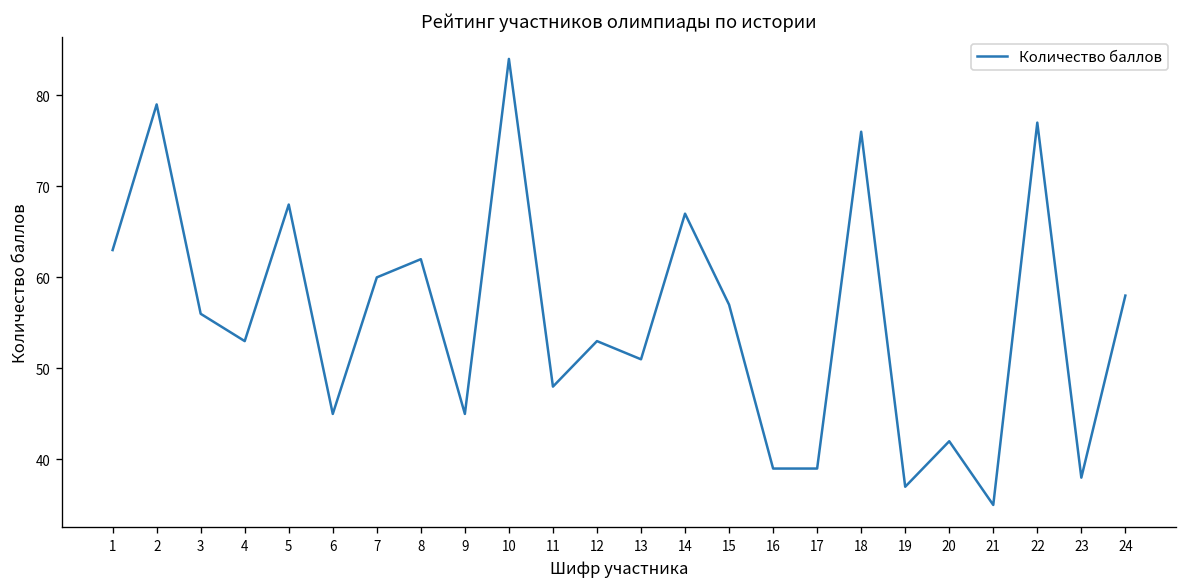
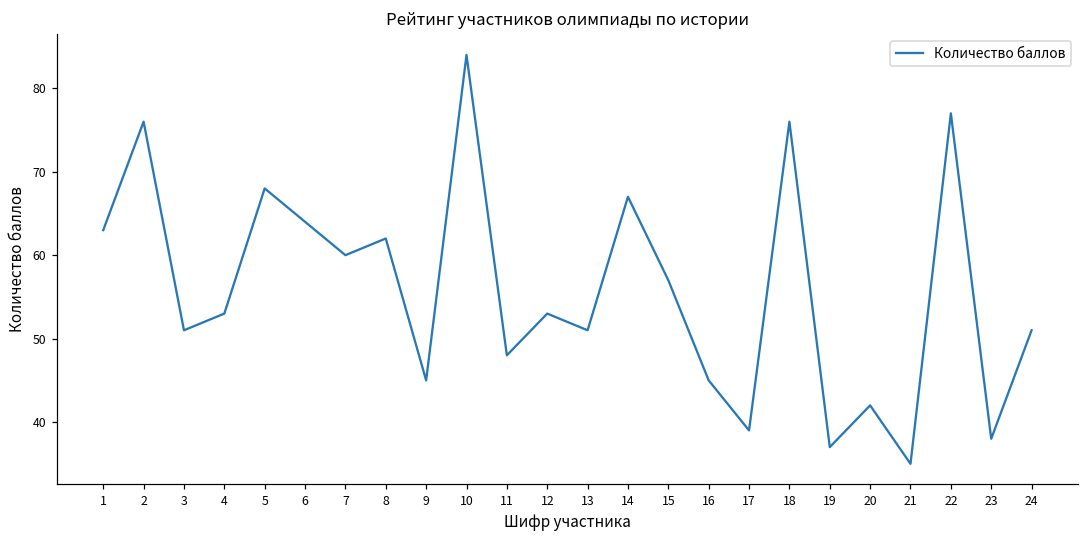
2: 79 -> 76
3: 56 -> 51
6: 45 -> 64
16: 39 -> 45
24: 58 -> 51
